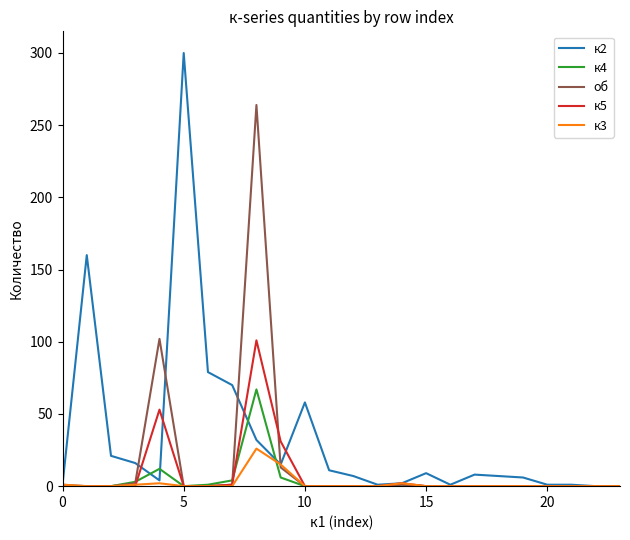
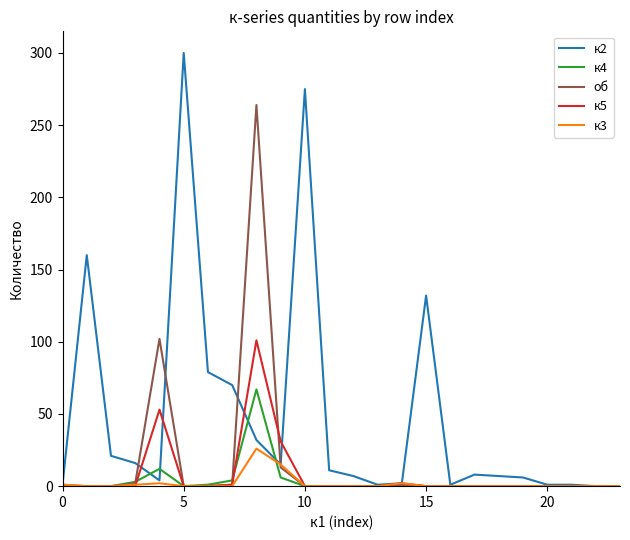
к2, 10: 58 -> 275
к2, 15: 9 -> 132
